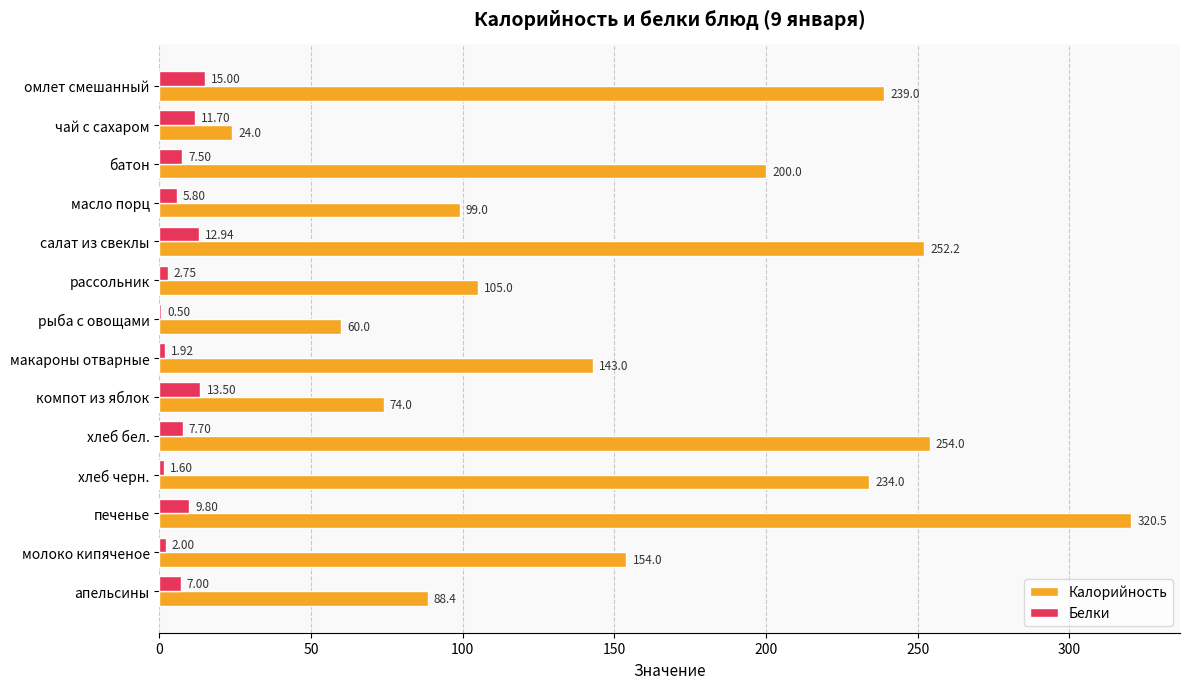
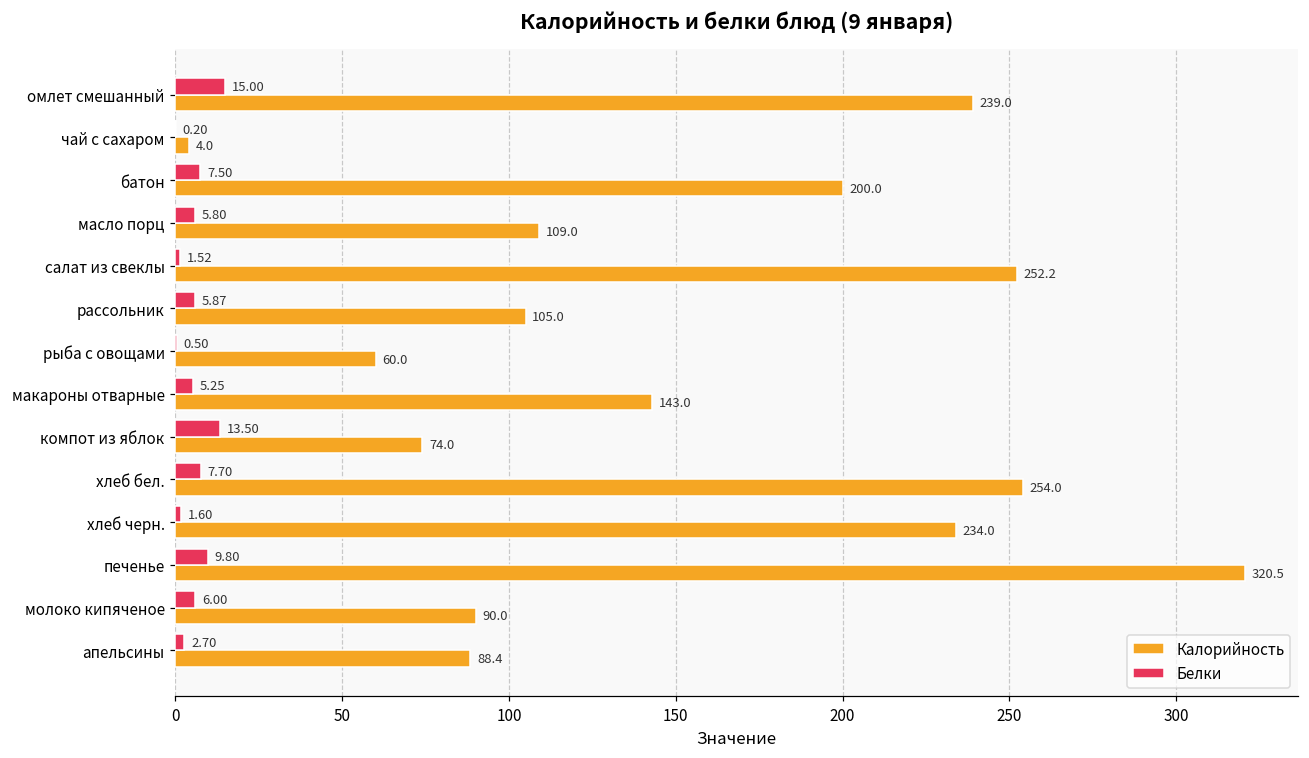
Белки, чай с сахаром: 11.70 -> 0.20
Калорийность, чай с сахаром: 24.0 -> 4.0
Калорийность, масло порц: 99.0 -> 109.0
Белки, салат из свеклы: 12.94 -> 1.52
Белки, рассольник: 2.75 -> 5.87
Белки, макароны отварные: 1.92 -> 5.25
Белки, молоко кипяченое: 2.00 -> 6.00
Калорийность, молоко кипяченое: 154.0 -> 90.0
Белки, апельсины: 7.00 -> 2.70
